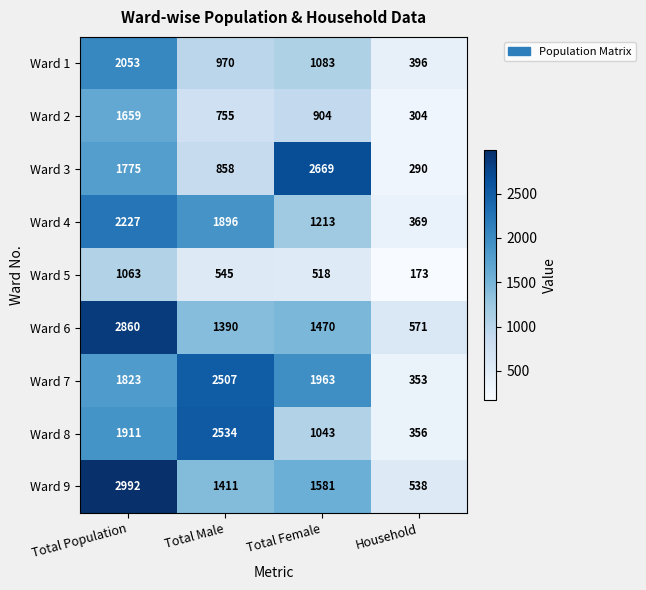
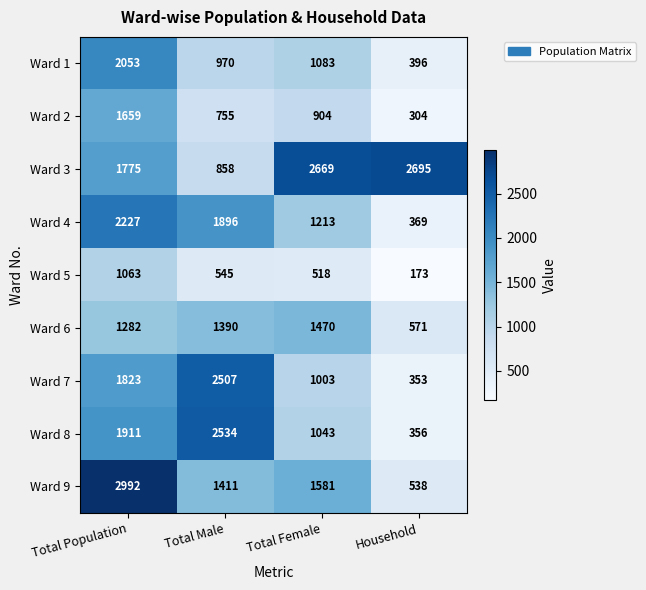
Ward 3, Household: 290 -> 2695
Ward 6, Total Population: 2860 -> 1282
Ward 7, Total Female: 1963 -> 1003
